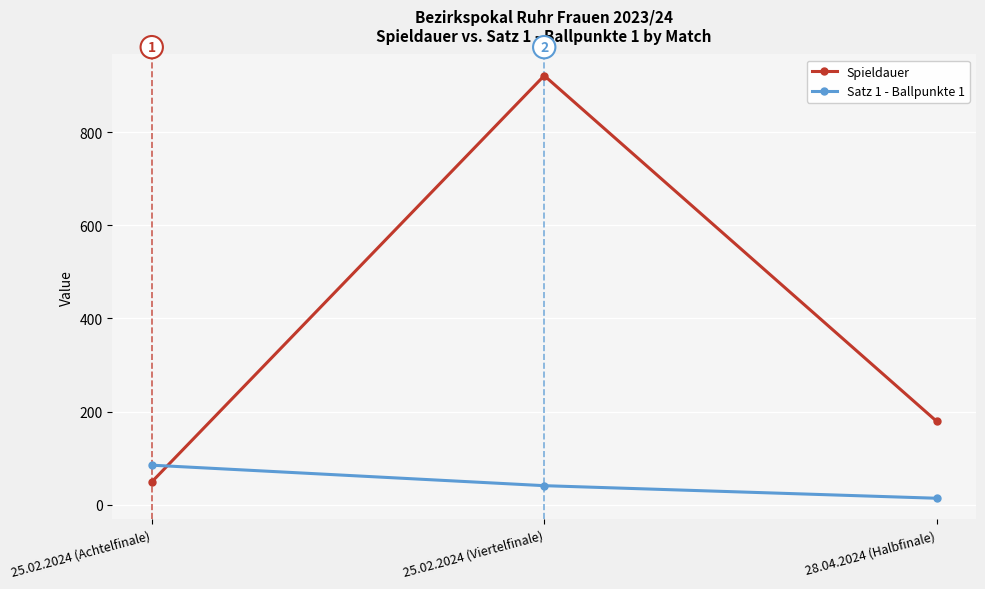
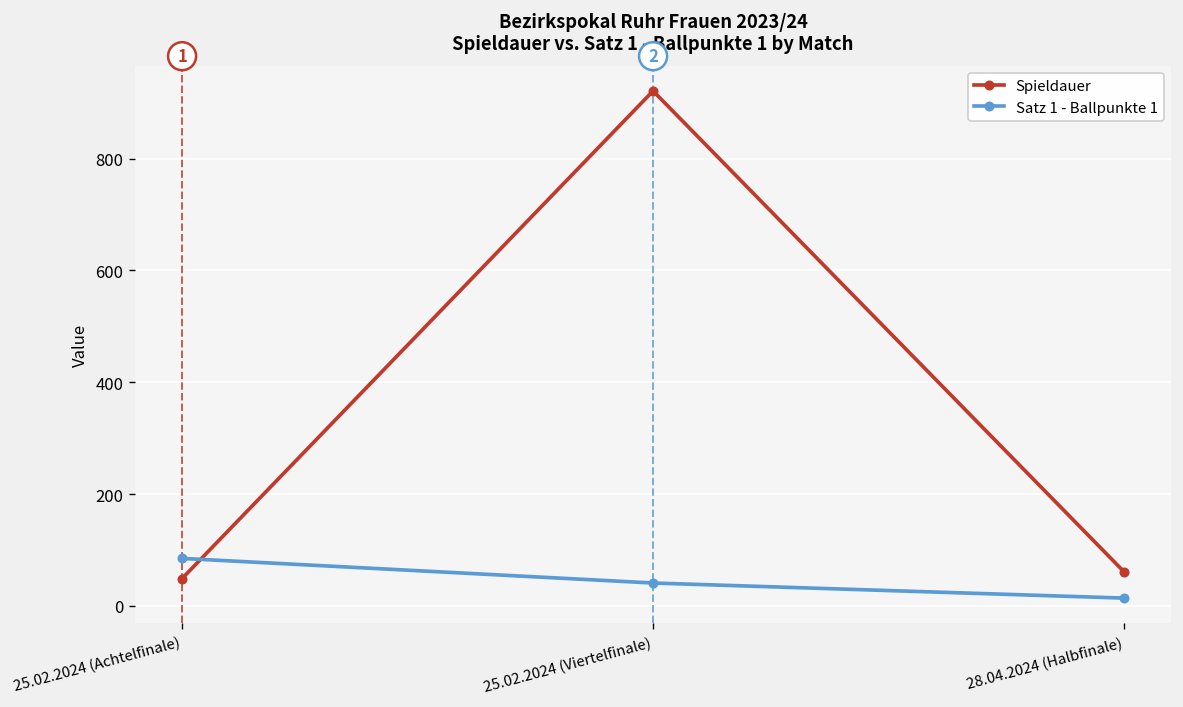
Spieldauer, 28.04.2024 (Halbfinale): 180 -> 60
